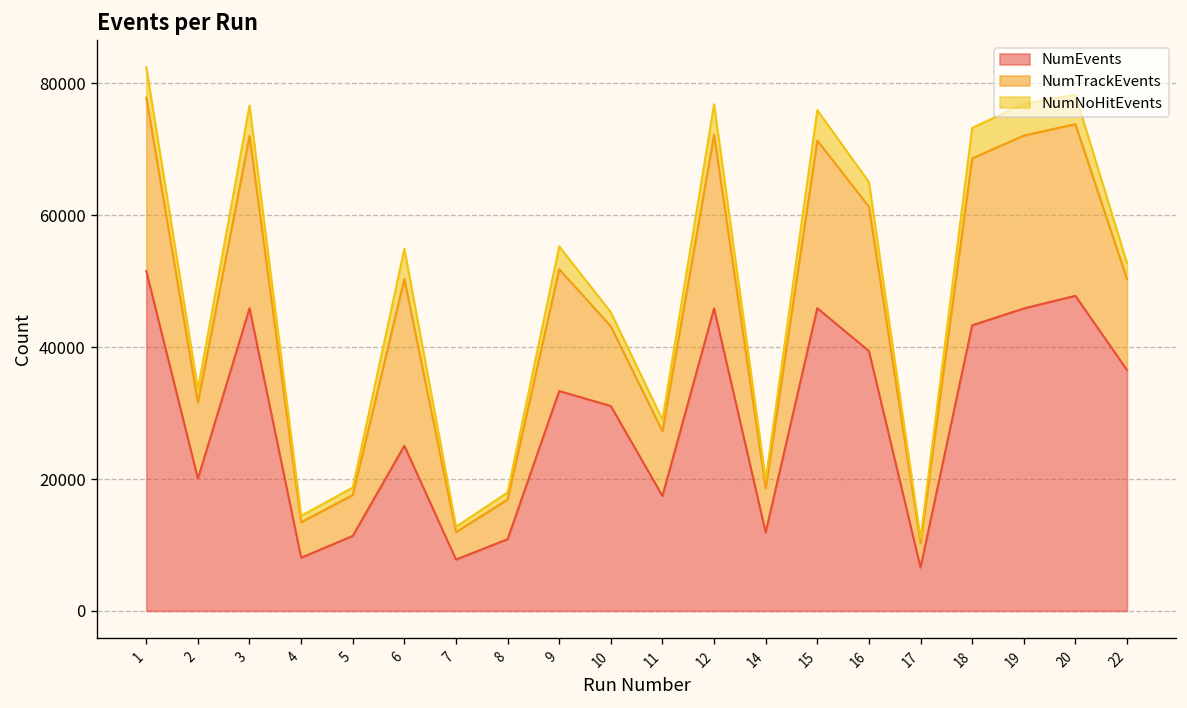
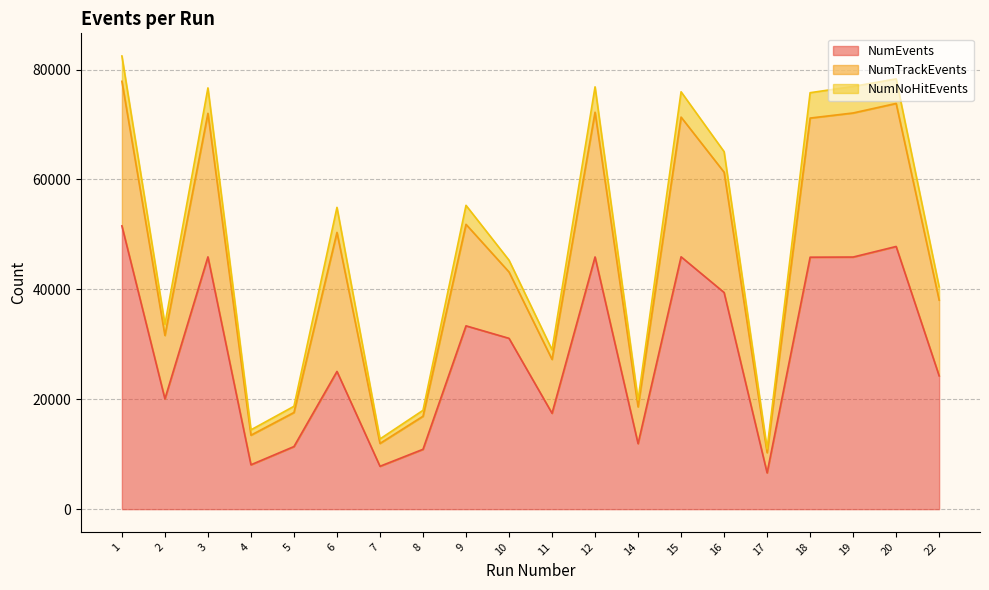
NumEvents, 18: 43000 -> 46000
NumEvents, 22: 37000 -> 24000
